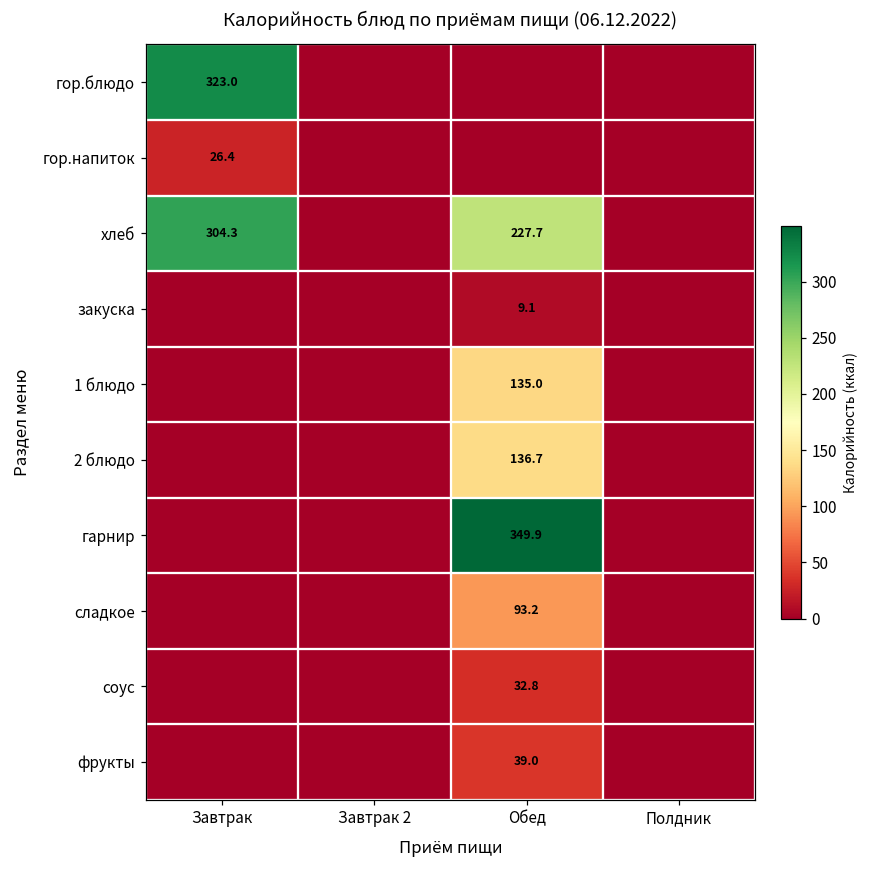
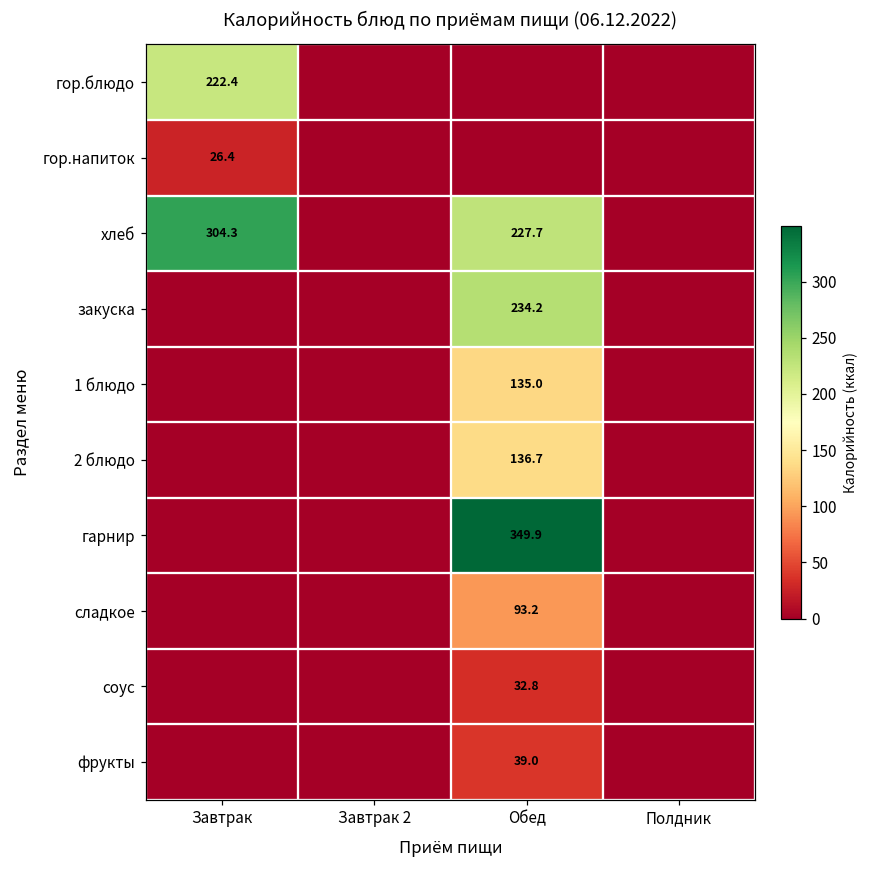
гор.блюдо, Завтрак: 323.0 -> 222.4
закуска, Обед: 9.1 -> 234.2
